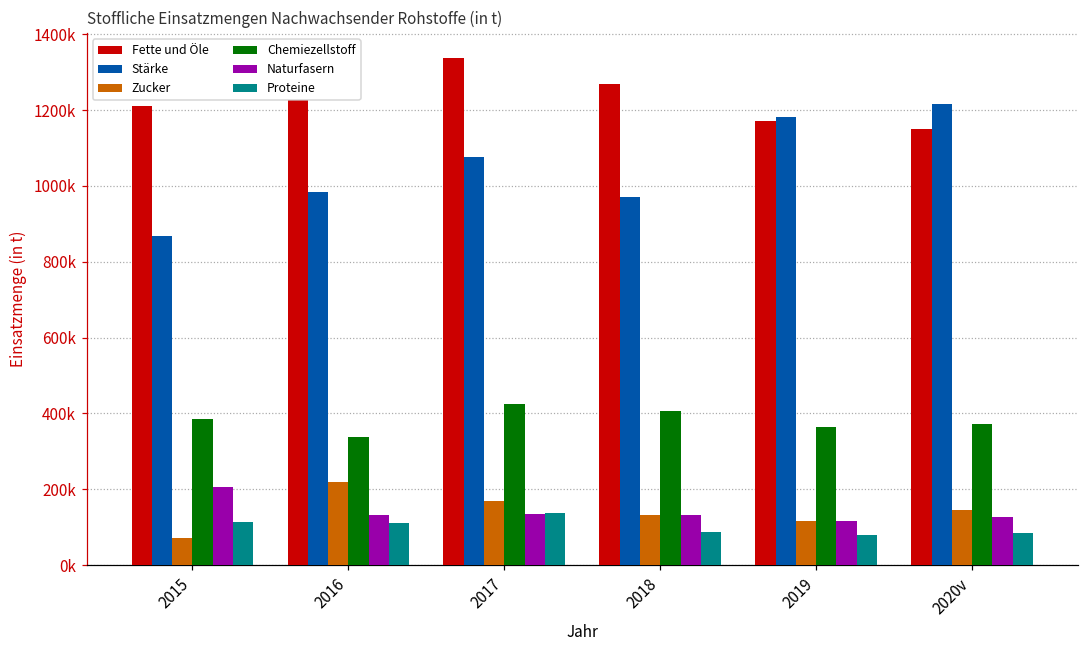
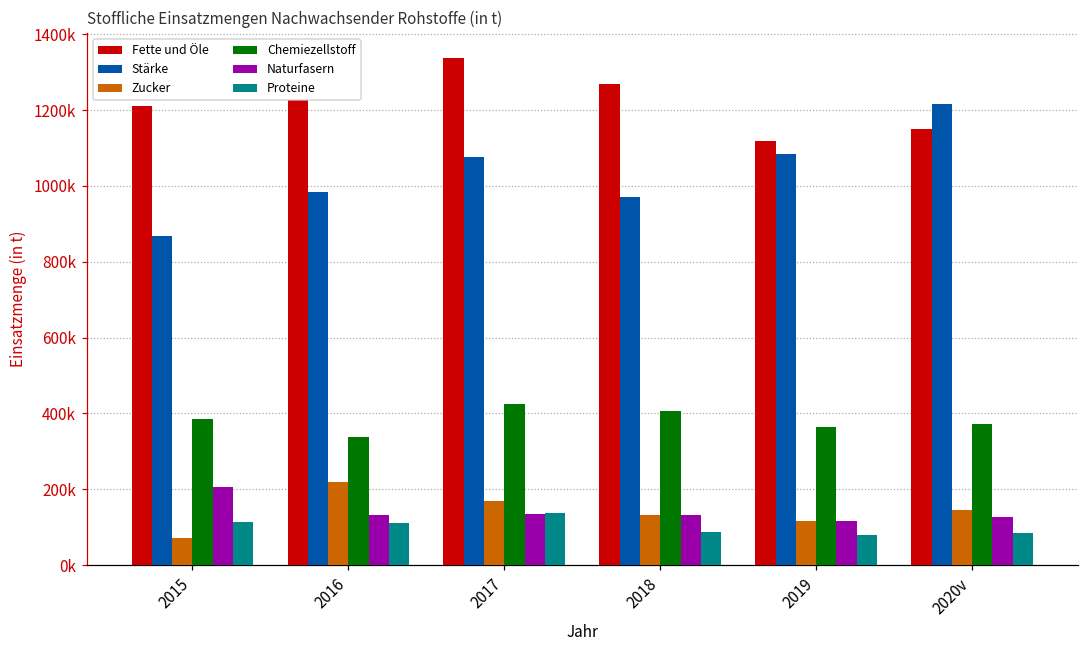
Fette und Öle, 2019: 1170000 -> 1120000
Stärke, 2019: 1180000 -> 1080000
